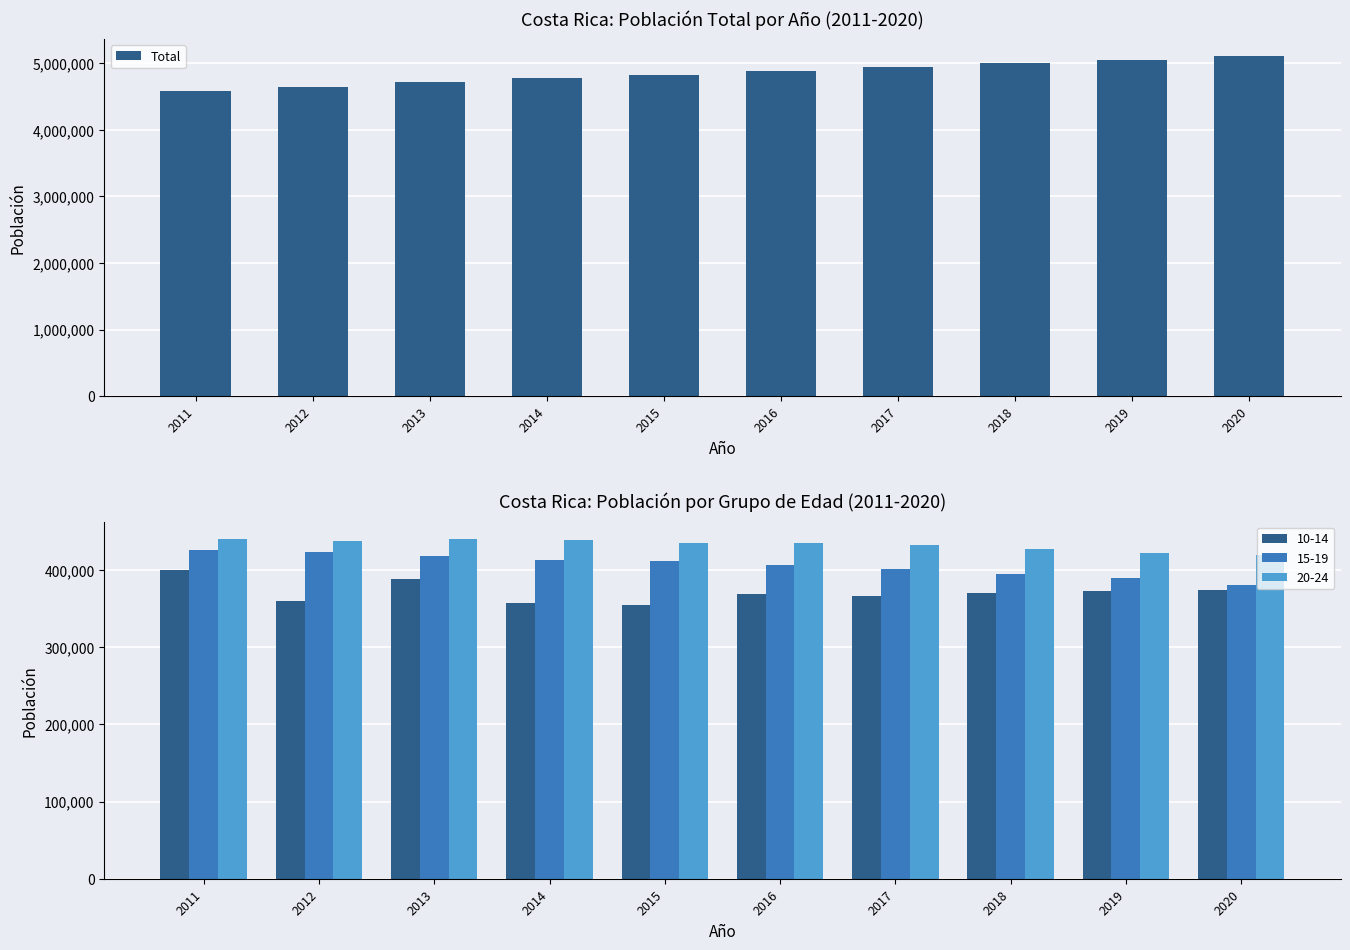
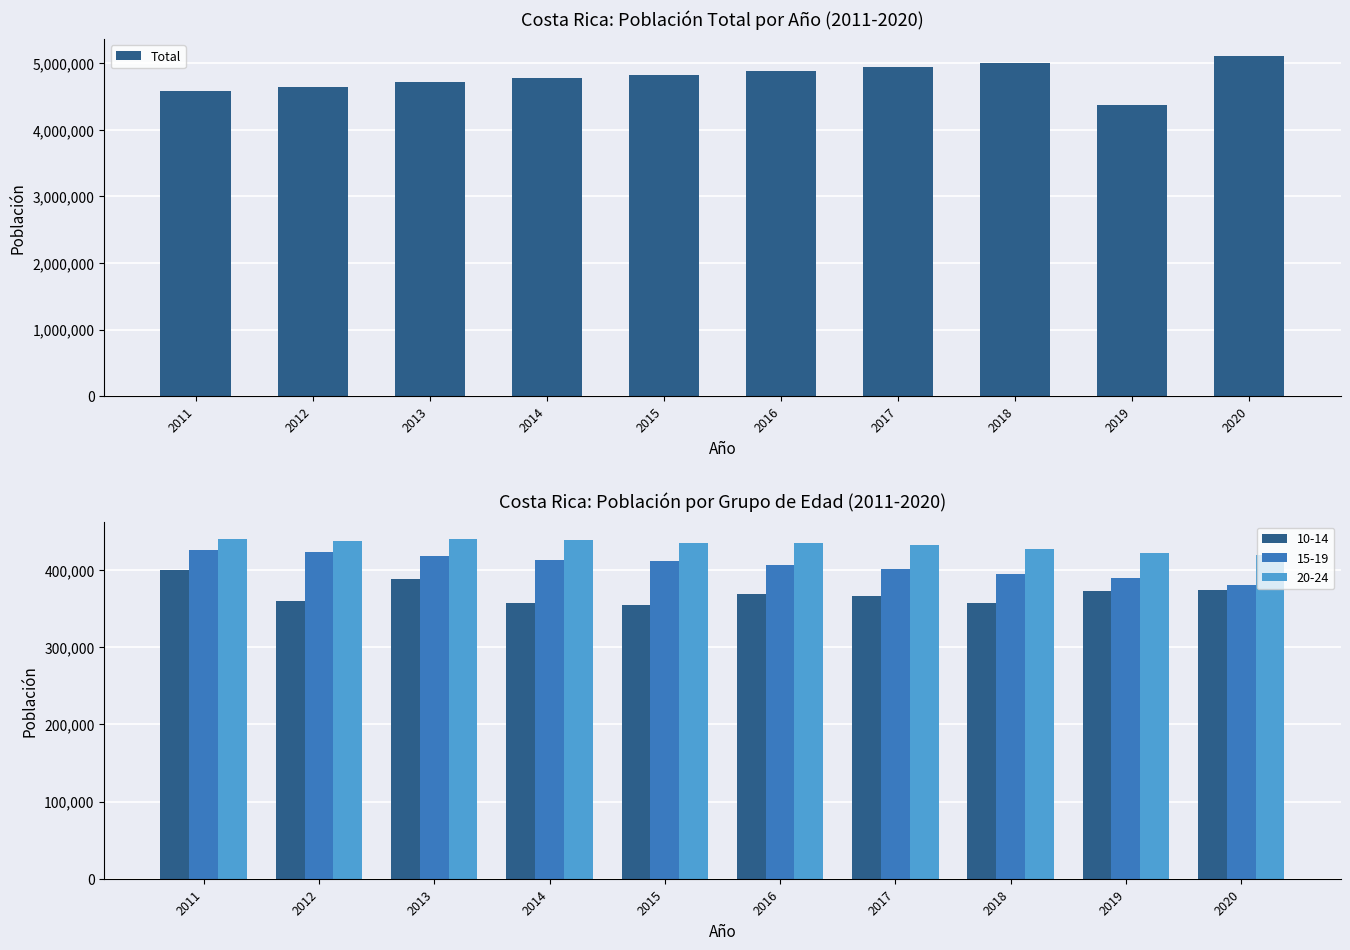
Costa Rica: Población Total por Año (2011-2020), 2019: 5,100,000 -> 4,400,000
Costa Rica: Población por Grupo de Edad (2011-2020), 10-14, 2018: 370,000 -> 360,000
